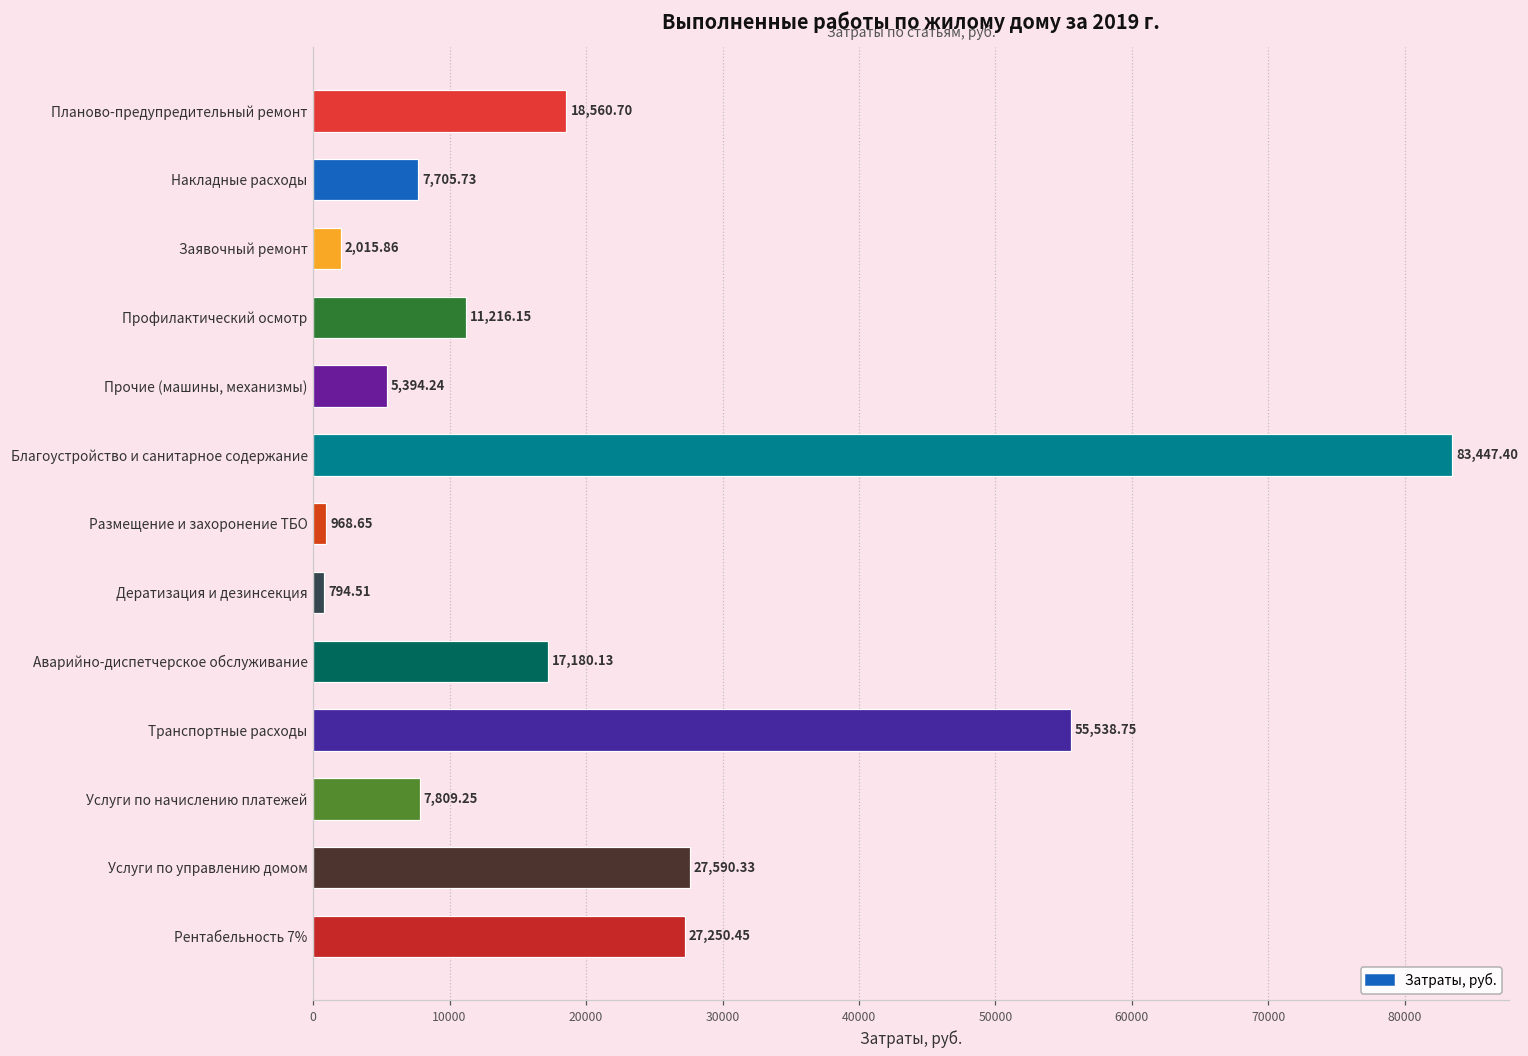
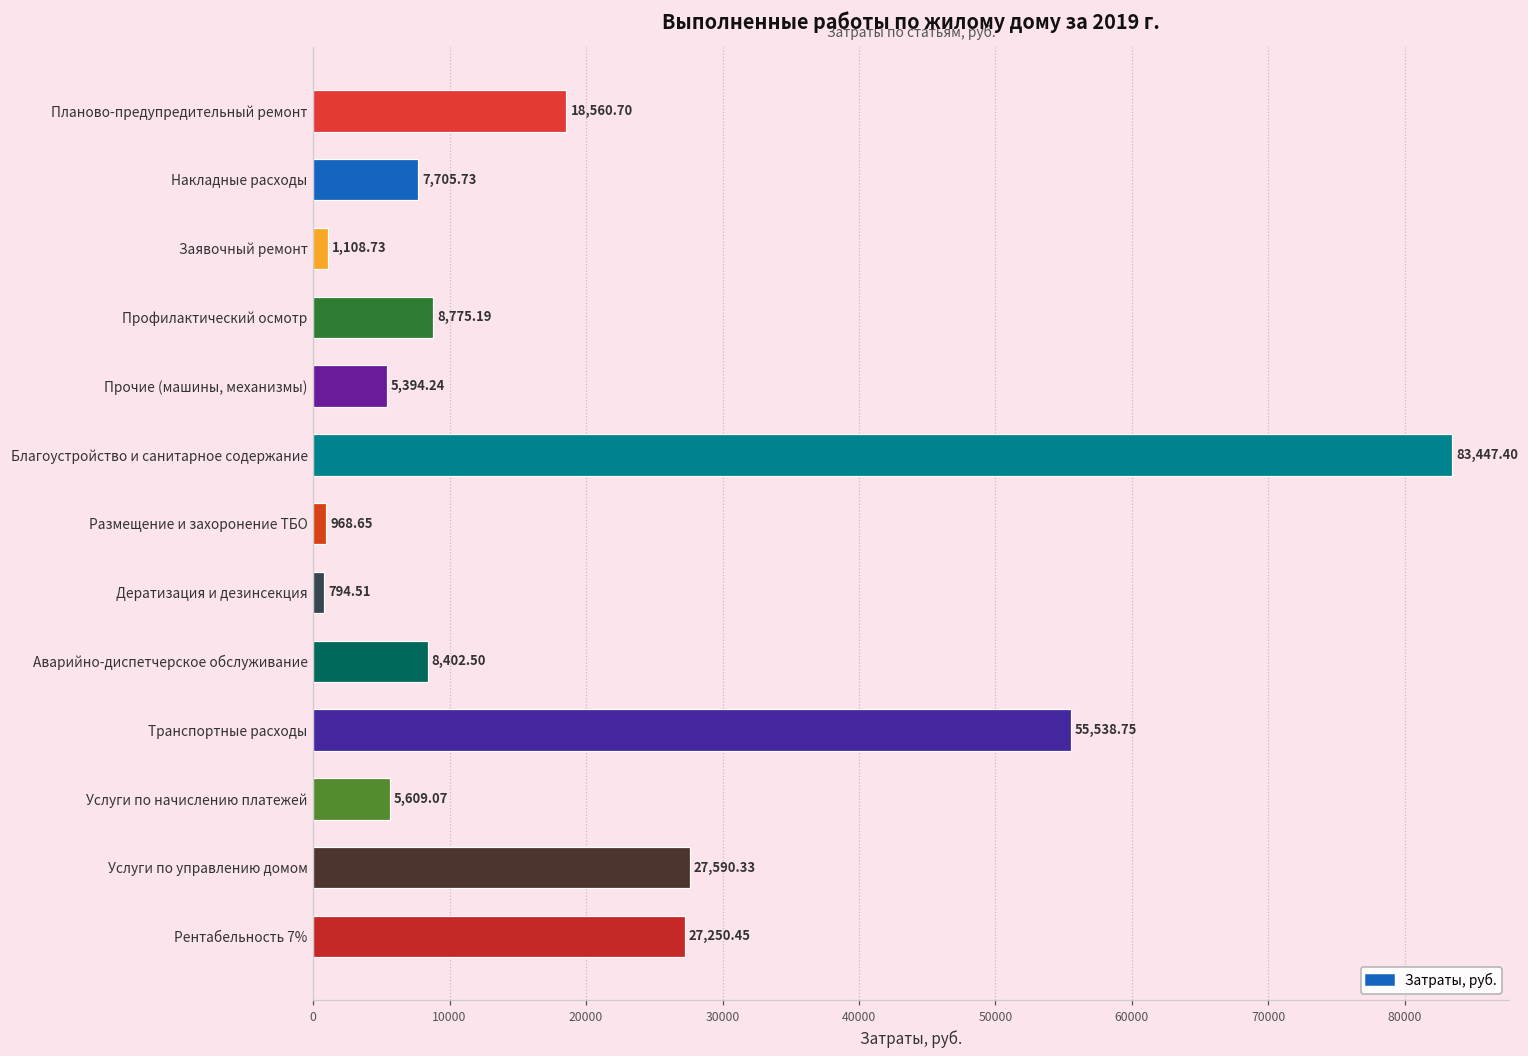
Заявочный ремонт: 2,015.86 -> 1,108.73
Профилактический осмотр: 11,216.15 -> 8,775.19
Аварийно-диспетчерское обслуживание: 17,180.13 -> 8,402.50
Услуги по начислению платежей: 7,809.25 -> 5,609.07
